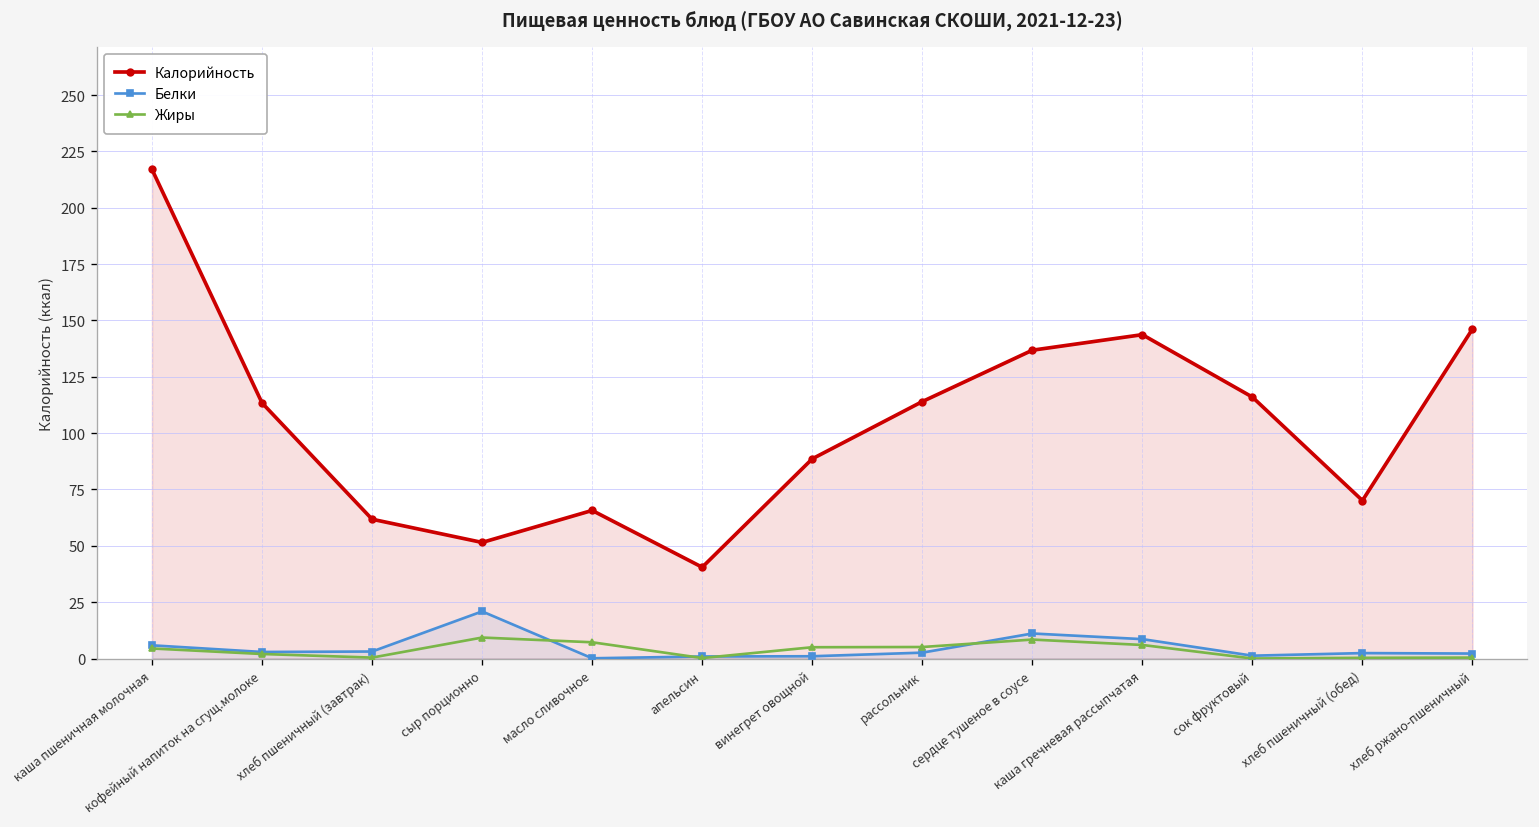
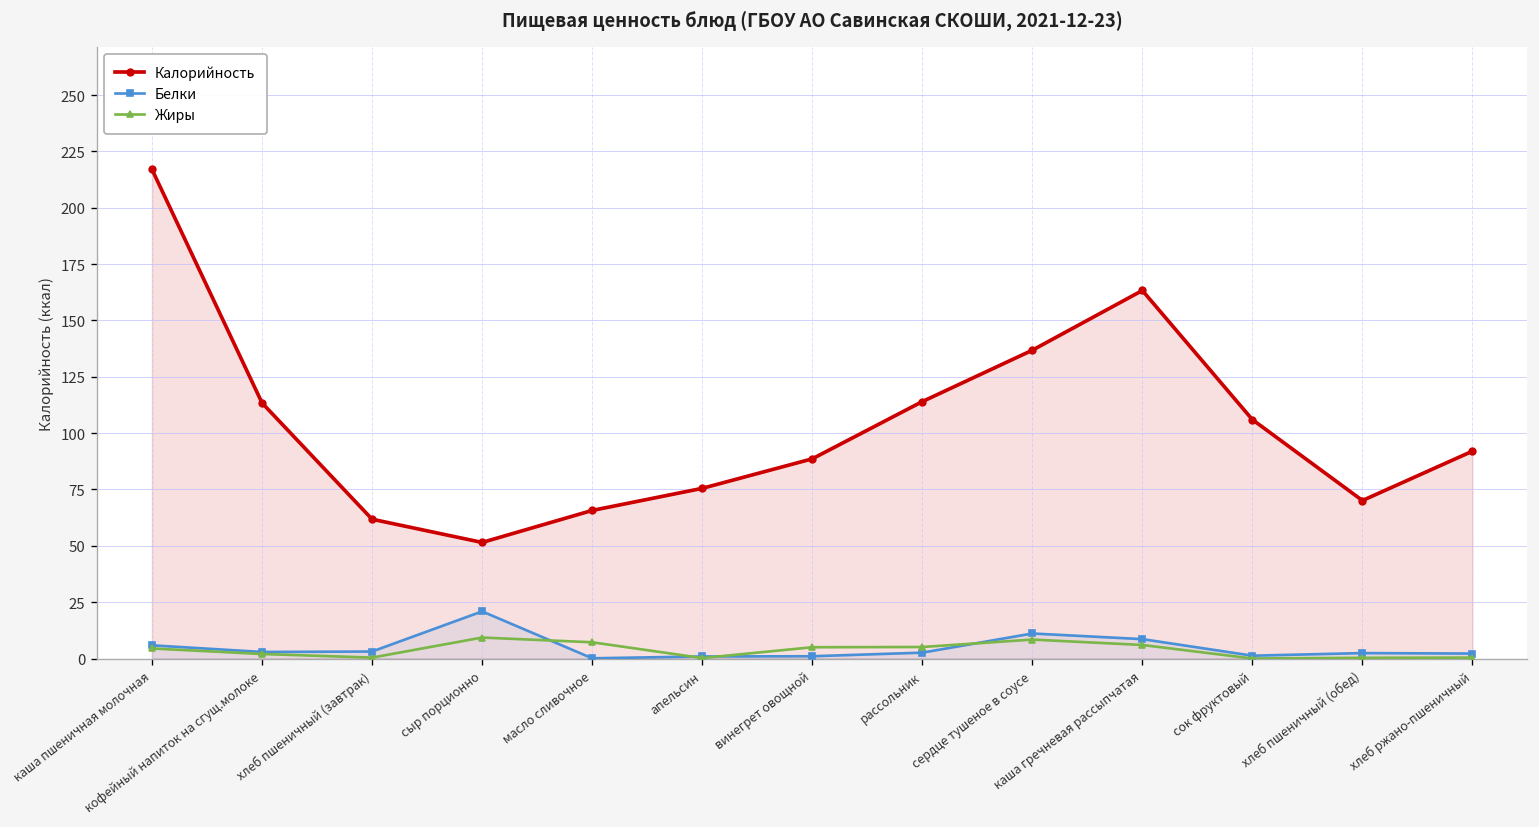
Калорийность, апельсин: 41 -> 76
Калорийность, каша гречневая рассыпчатая: 144 -> 163
Калорийность, сок фруктовый: 116 -> 106
Калорийность, хлеб ржано-пшеничный: 146 -> 92
